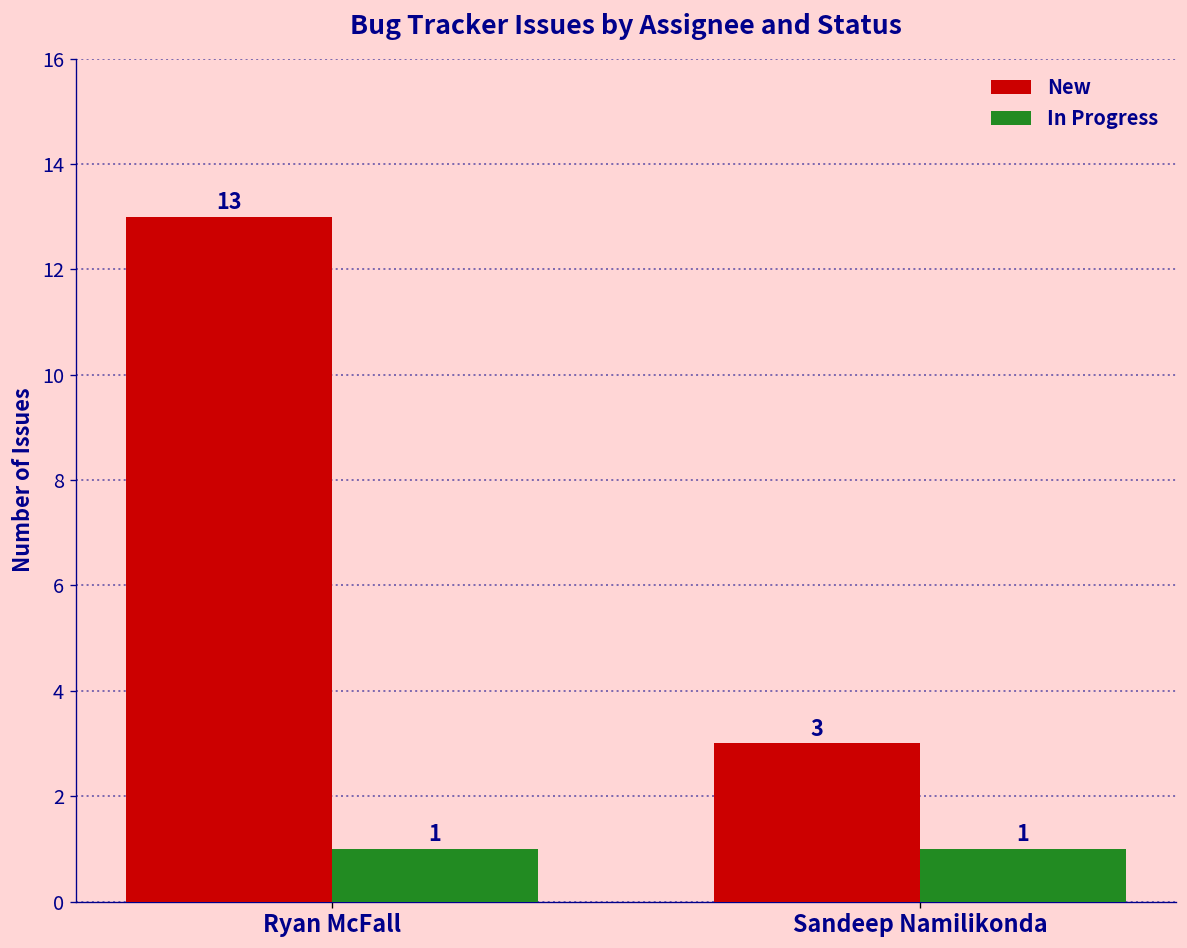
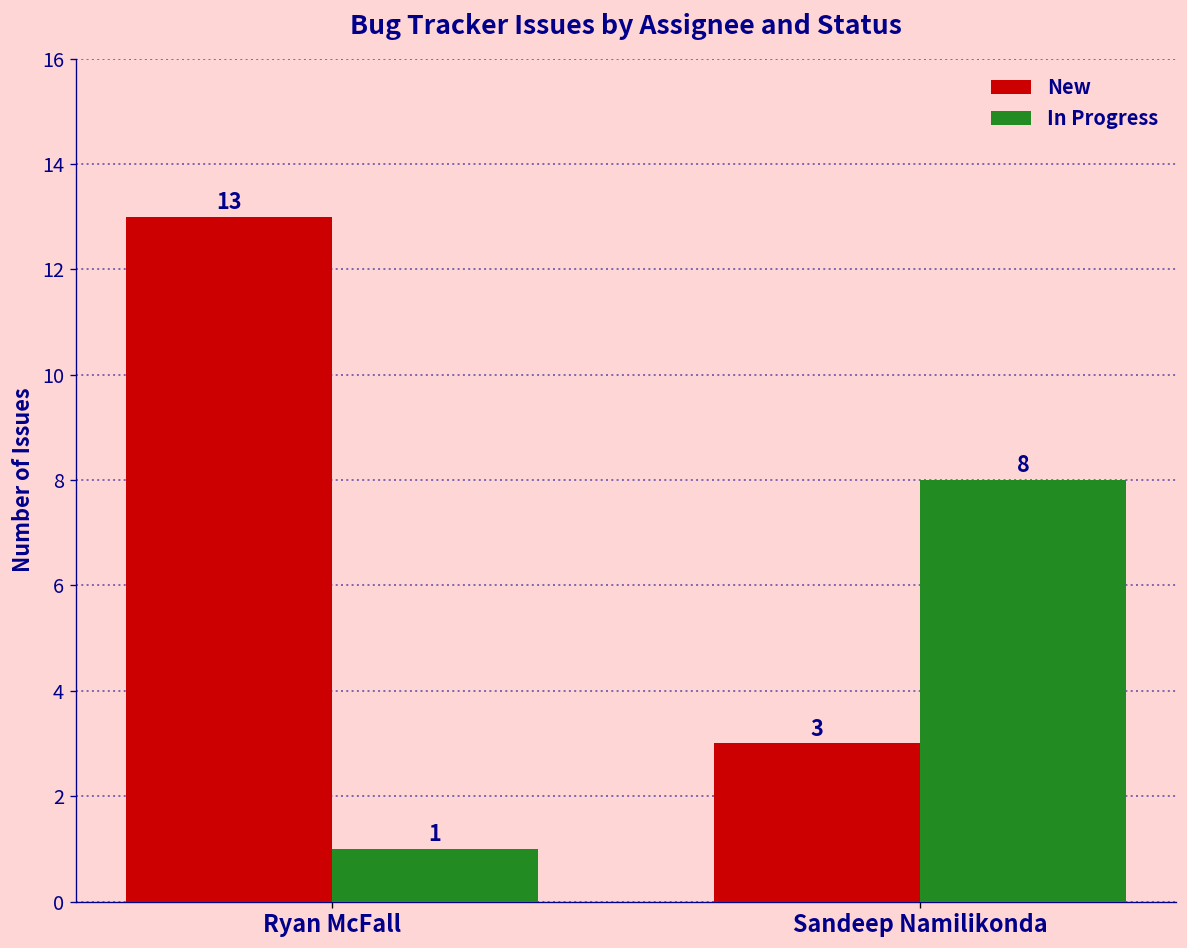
In Progress, Sandeep Namilikonda: 1 -> 8
